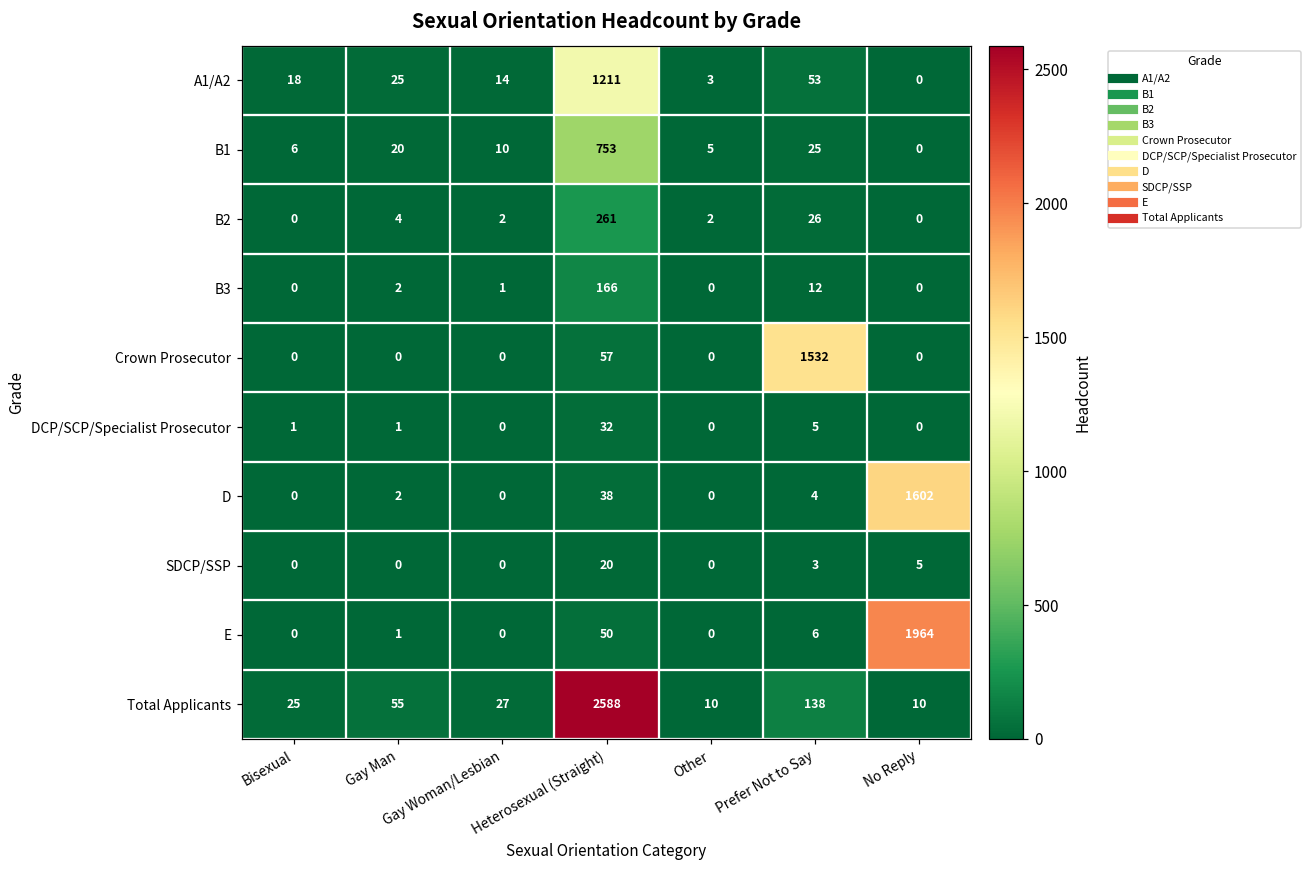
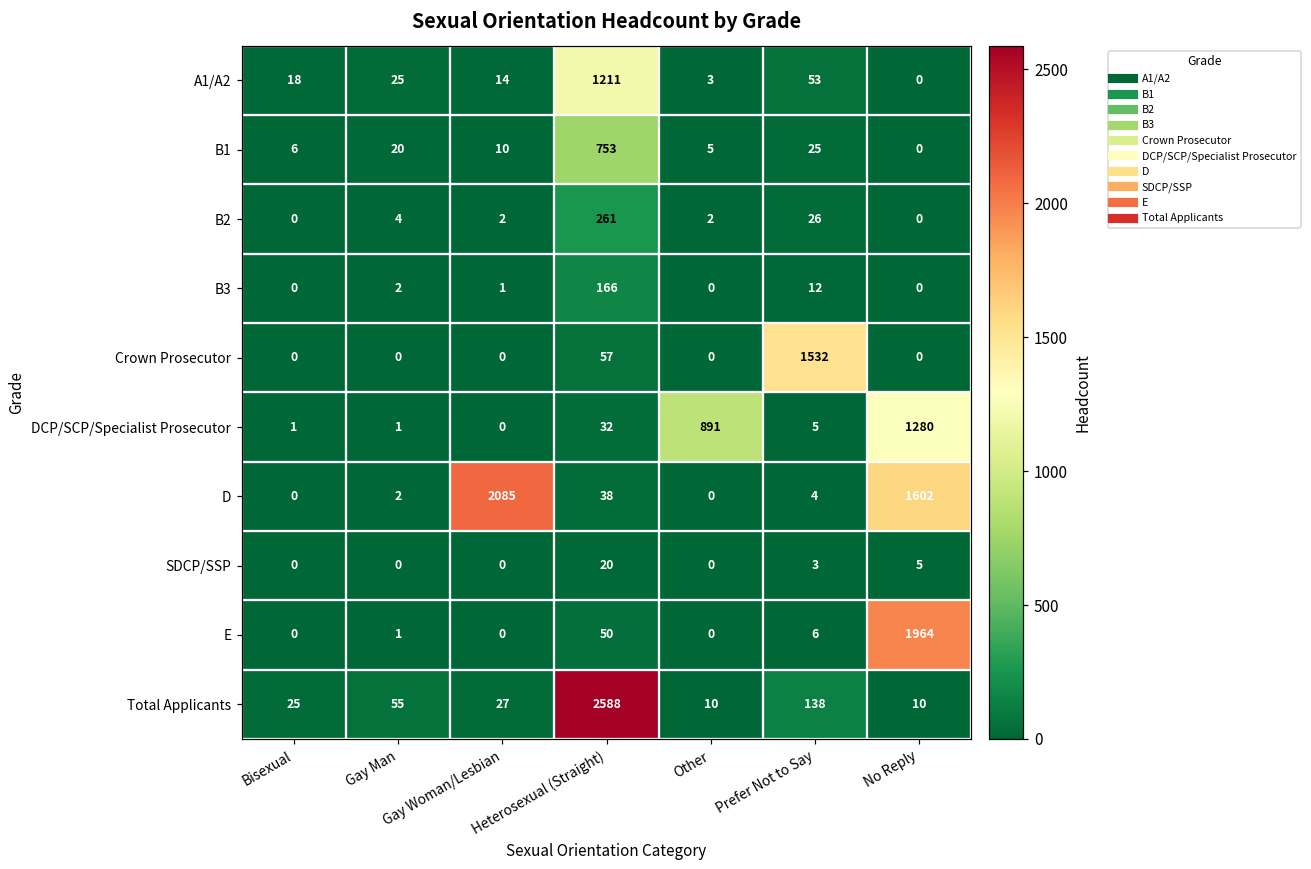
DCP/SCP/Specialist Prosecutor, Other: 0 -> 891
DCP/SCP/Specialist Prosecutor, No Reply: 0 -> 1280
D, Gay Woman/Lesbian: 0 -> 2085
